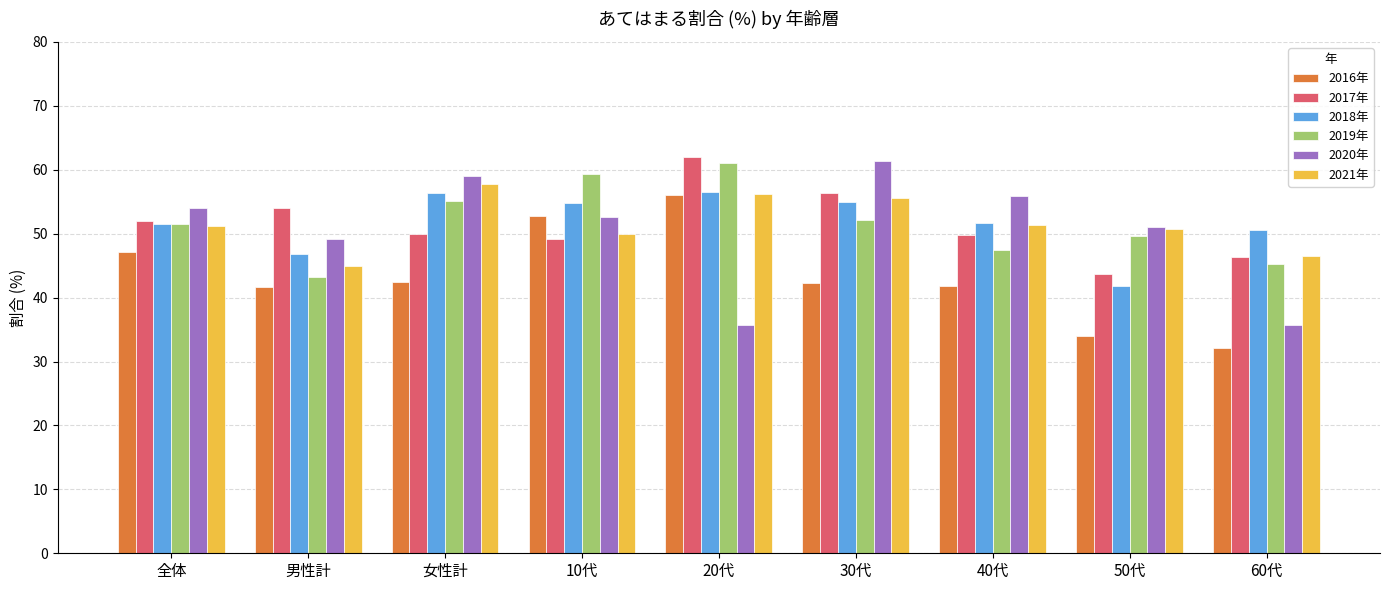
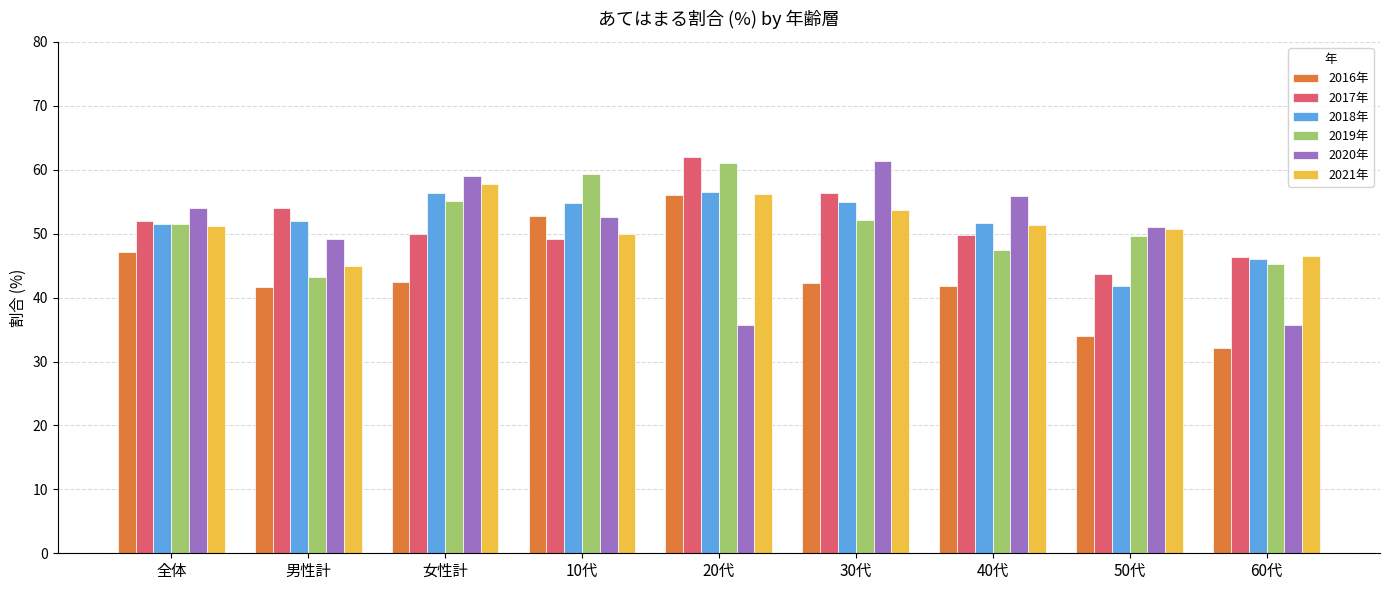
2018年, 男性計: 47 -> 52
2021年, 30代: 56 -> 54
2018年, 60代: 51 -> 46
